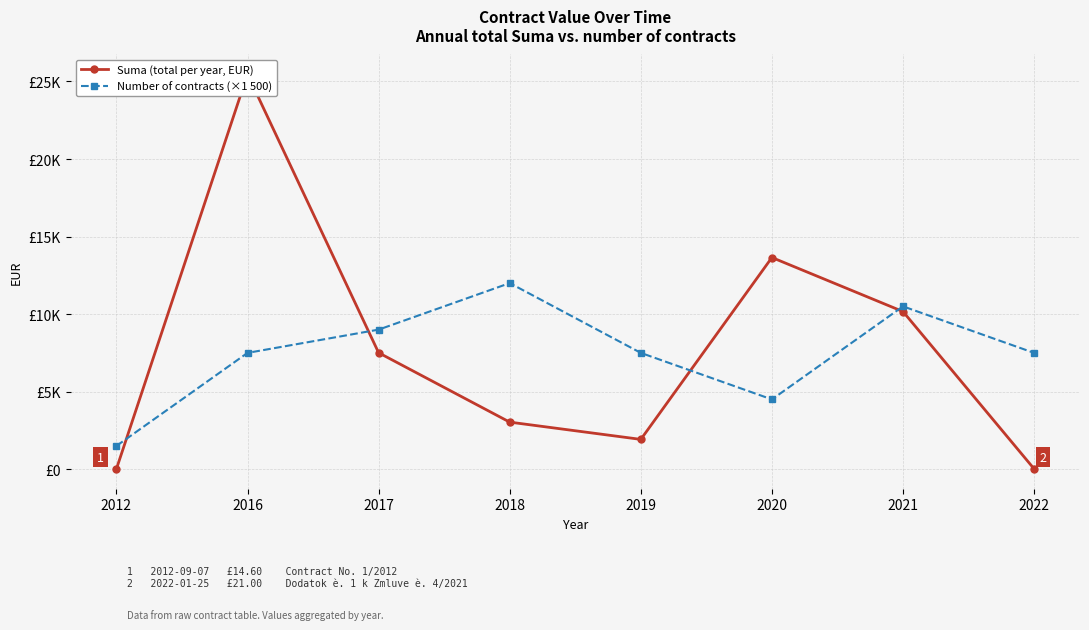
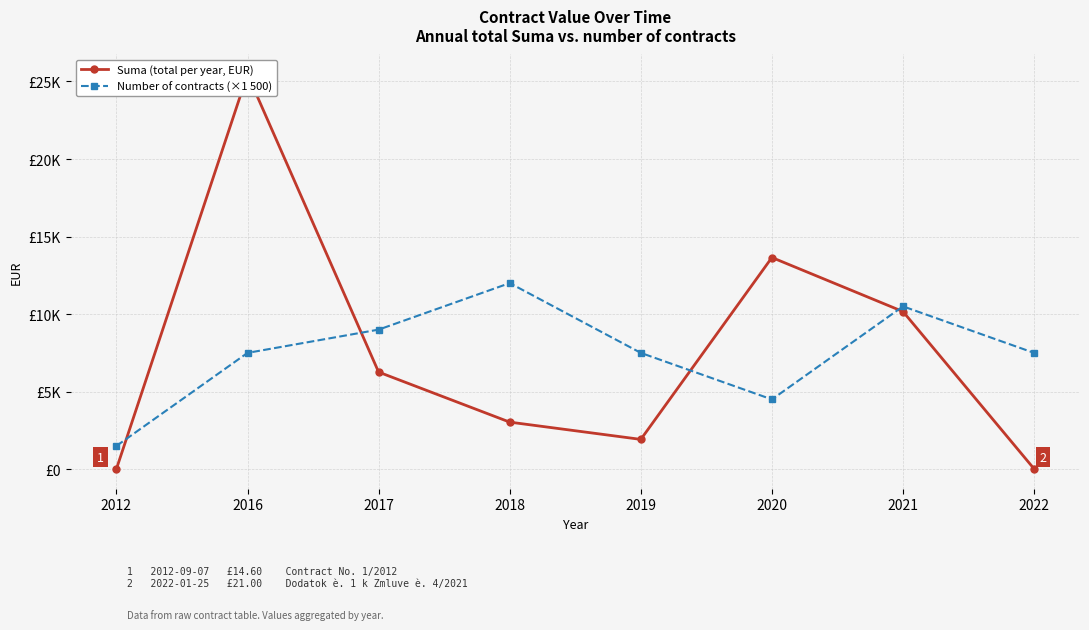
Suma (total per year, EUR), 2017: £7500 -> £6300
